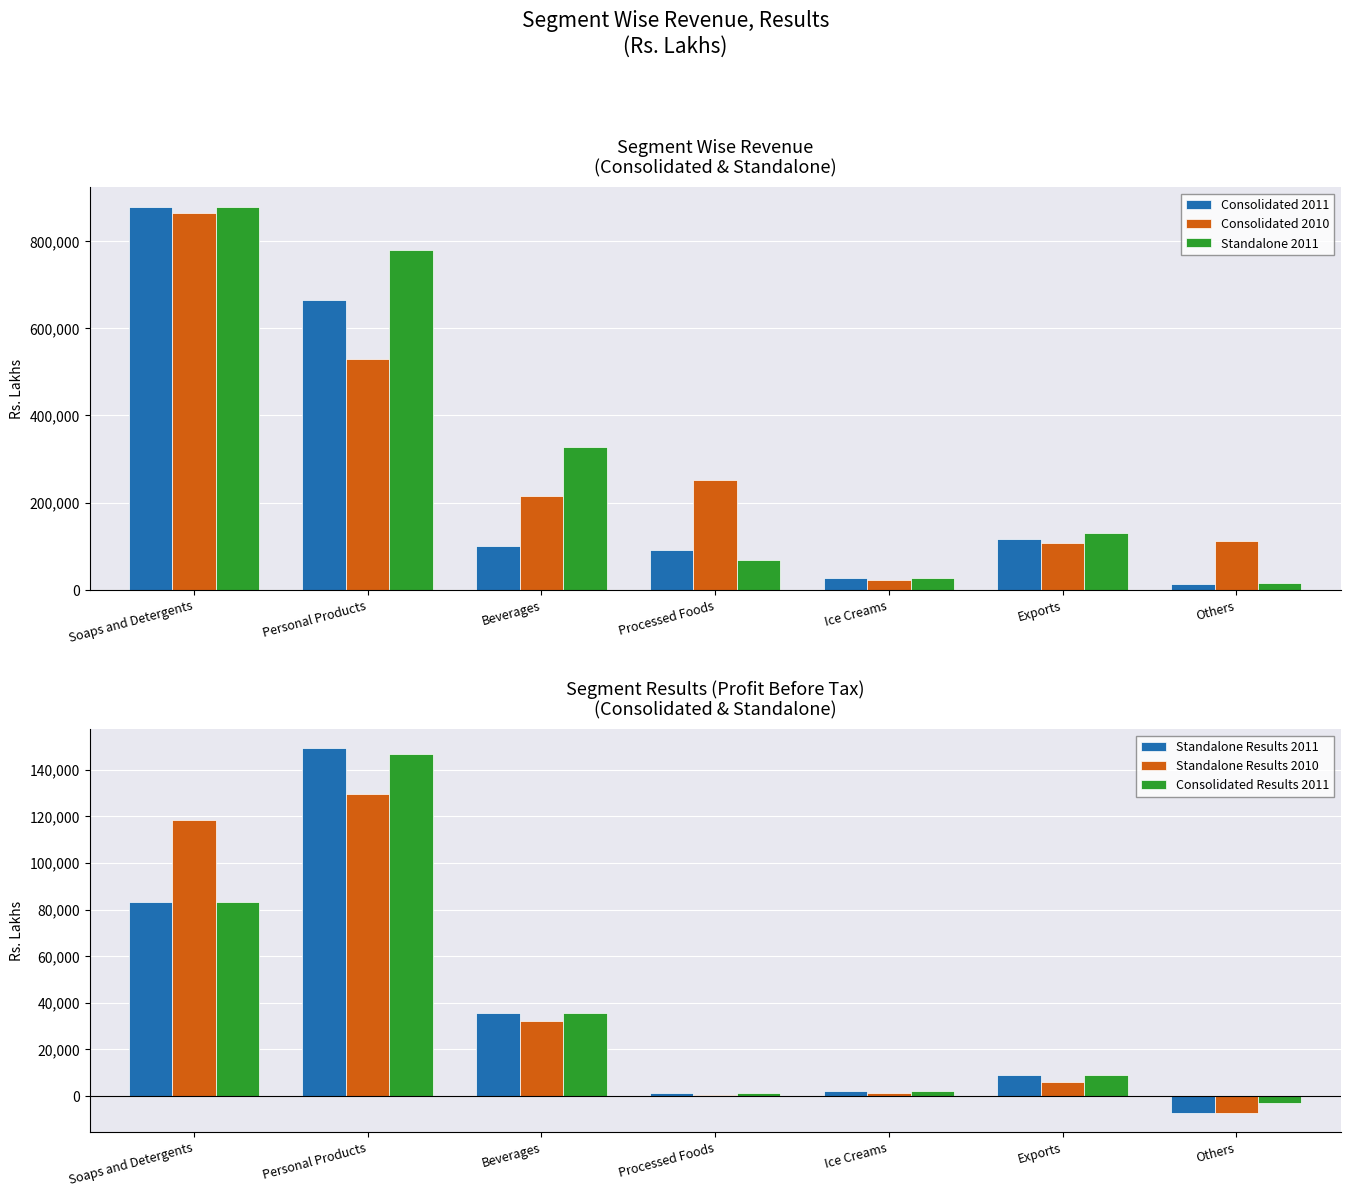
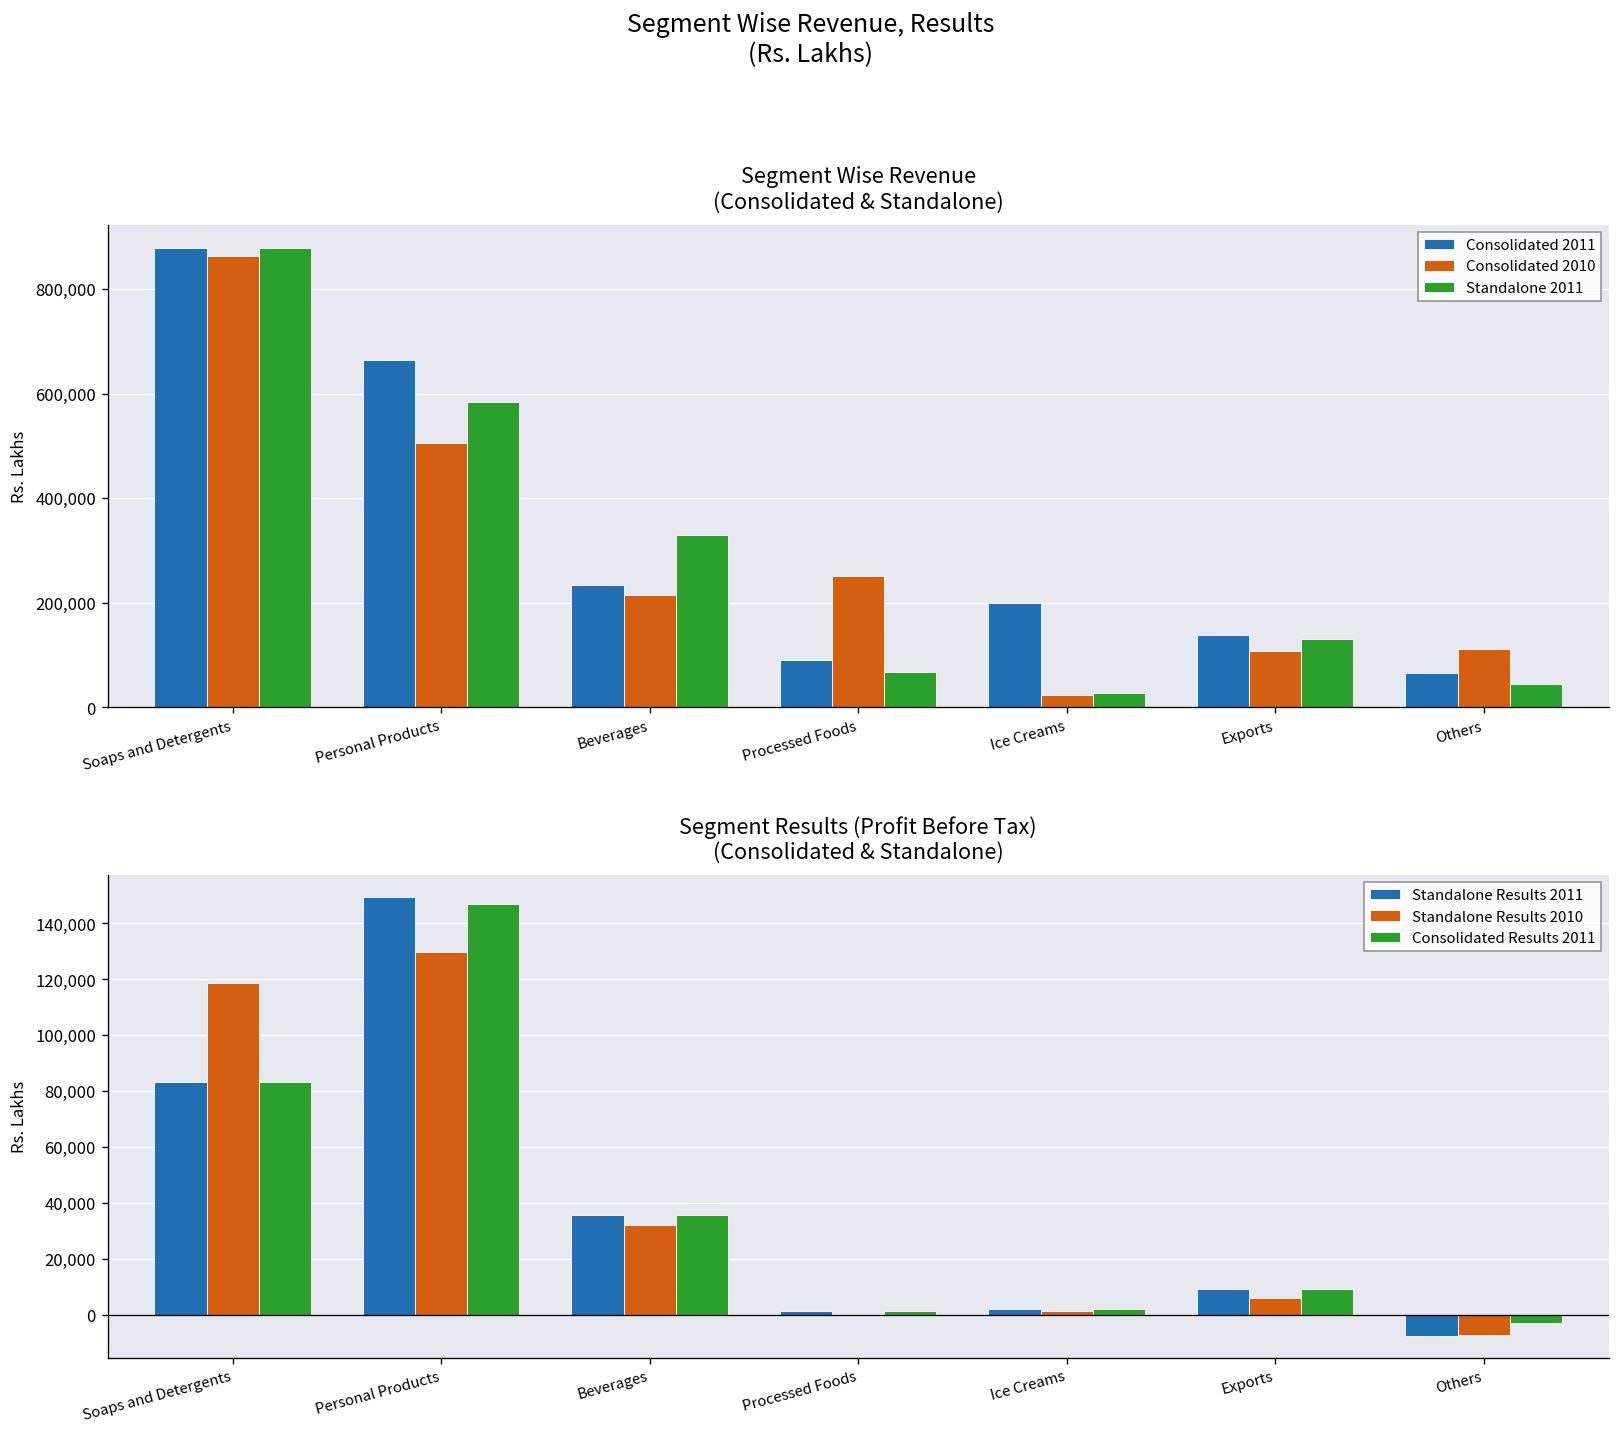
Segment Wise Revenue (Consolidated & Standalone), Consolidated 2010, Personal Products: 530,000 -> 510,000
Segment Wise Revenue (Consolidated & Standalone), Standalone 2011, Personal Products: 780,000 -> 580,000
Segment Wise Revenue (Consolidated & Standalone), Consolidated 2011, Beverages: 100,000 -> 230,000
Segment Wise Revenue (Consolidated & Standalone), Consolidated 2011, Ice Creams: 30,000 -> 200,000
Segment Wise Revenue (Consolidated & Standalone), Consolidated 2011, Exports: 120,000 -> 140,000
Segment Wise Revenue (Consolidated & Standalone), Consolidated 2011, Others: 10,000 -> 70,000
Segment Wise Revenue (Consolidated & Standalone), Standalone 2011, Others: 10,000 -> 40,000
